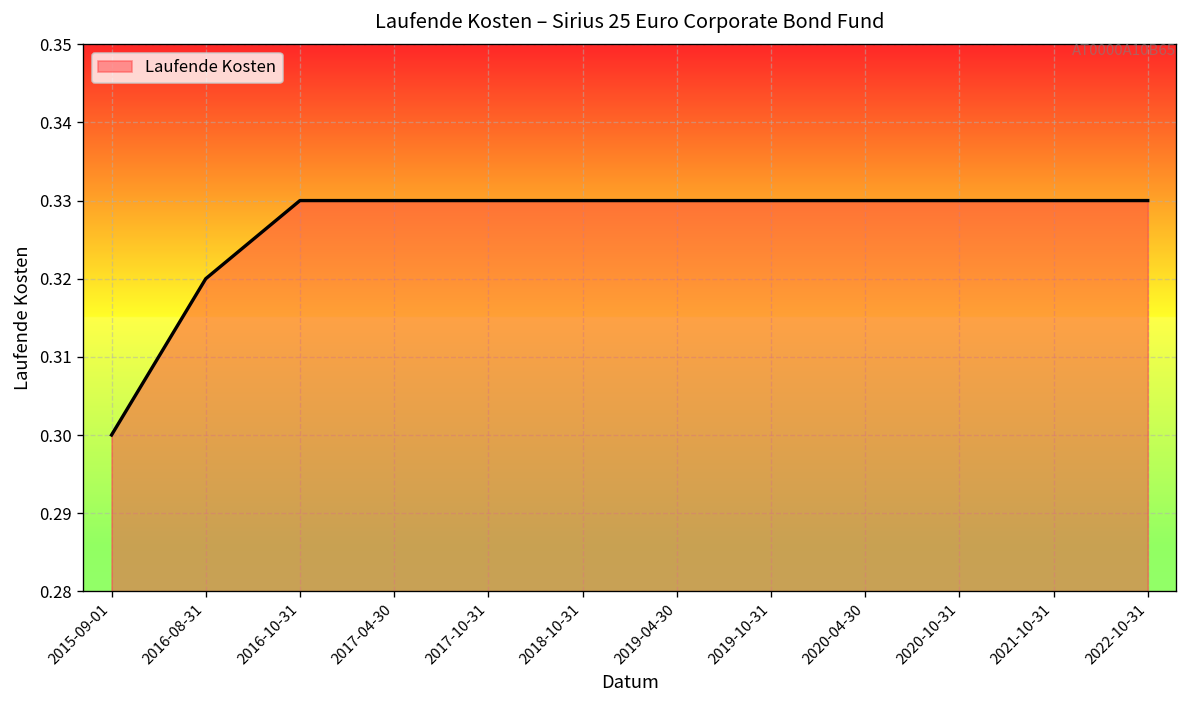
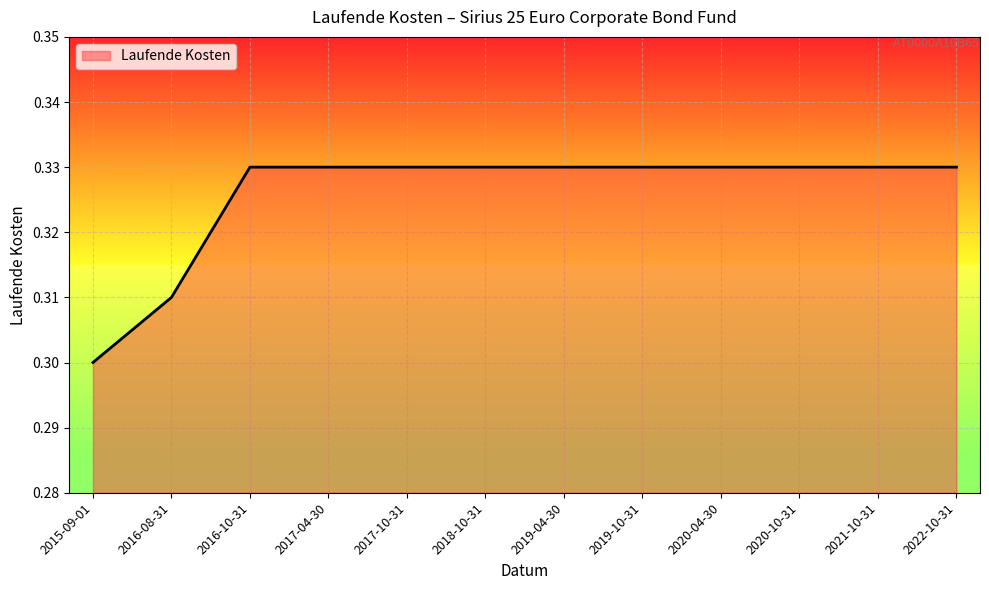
2016-08-31: 0.32 -> 0.31
